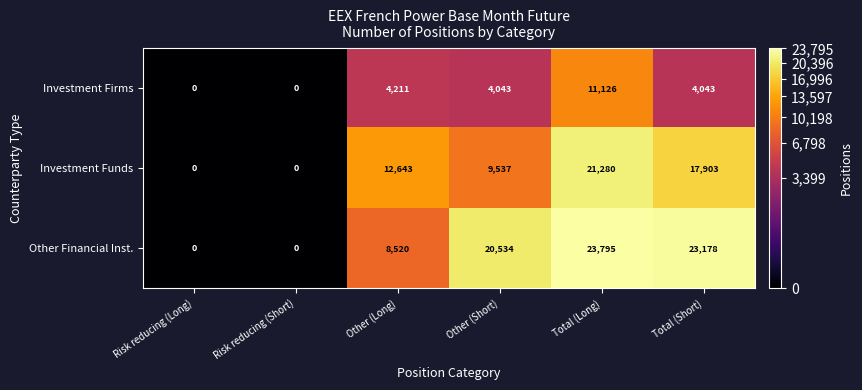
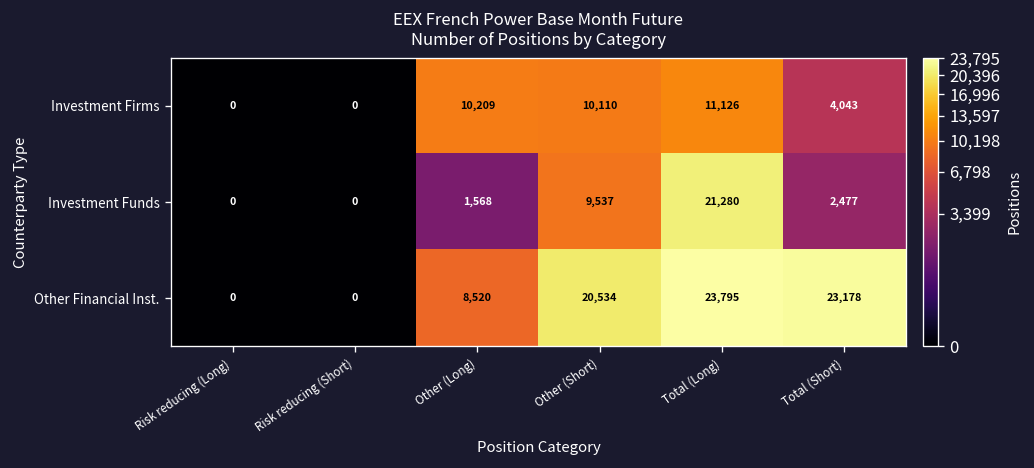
Investment Firms, Other (Long): 4,211 -> 10,209
Investment Firms, Other (Short): 4,043 -> 10,110
Investment Funds, Other (Long): 12,643 -> 1,568
Investment Funds, Total (Short): 17,903 -> 2,477
